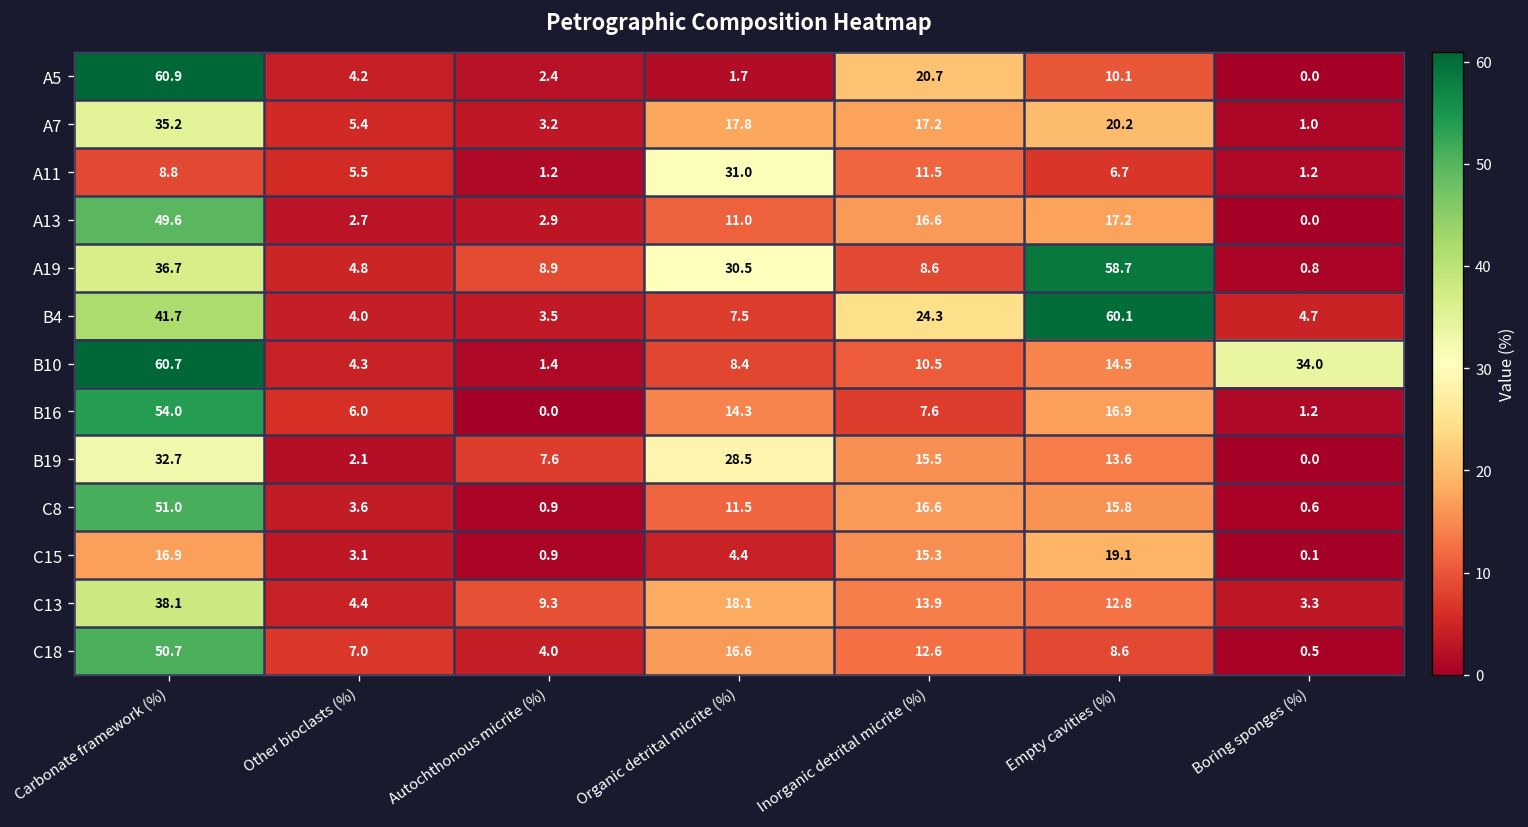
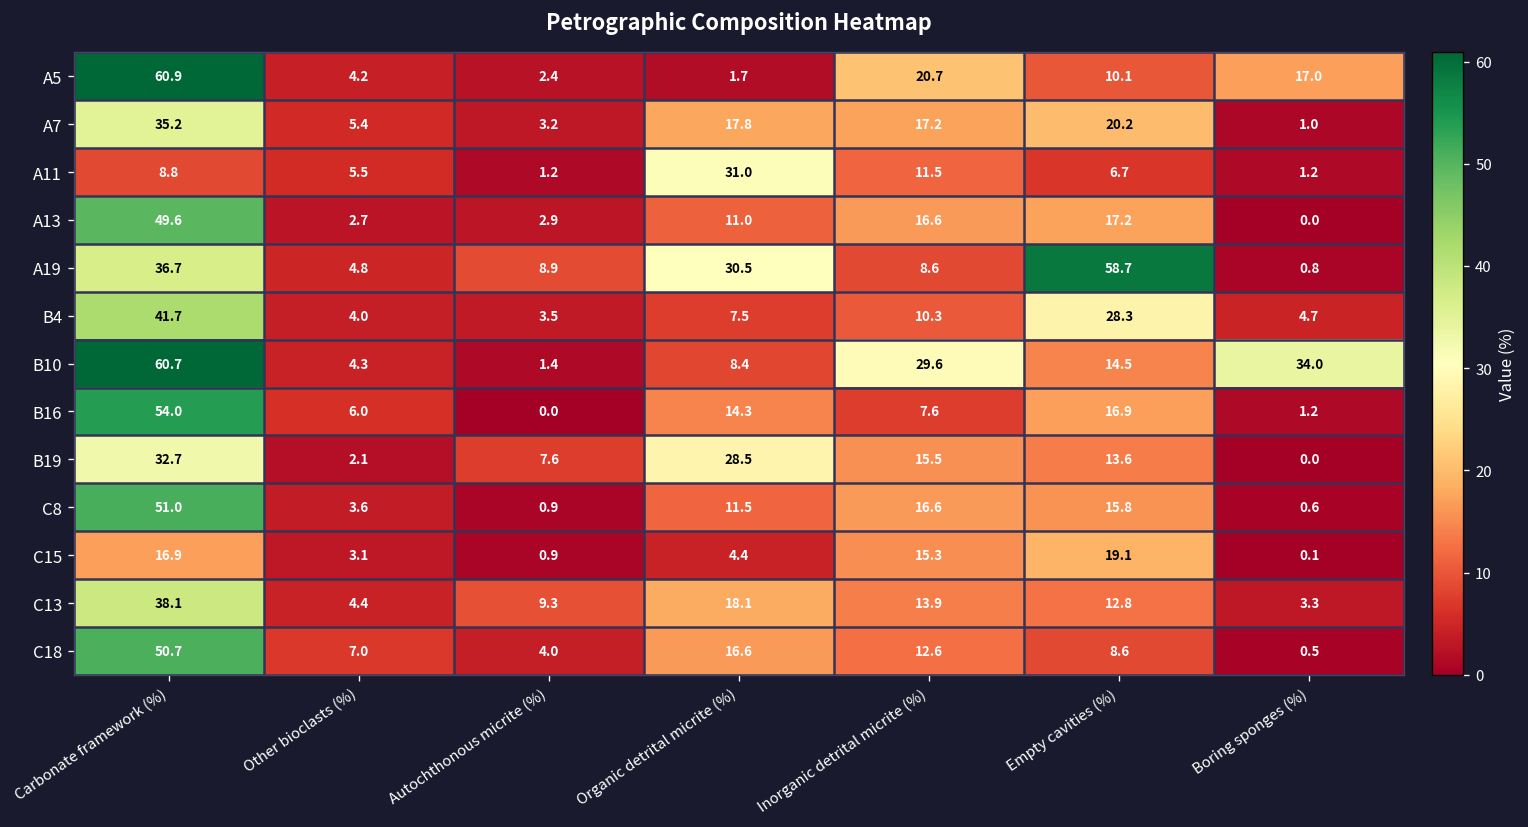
A5, Boring sponges (%): 0.0 -> 17.0
B4, Inorganic detrital micrite (%): 24.3 -> 10.3
B4, Empty cavities (%): 60.1 -> 28.3
B10, Inorganic detrital micrite (%): 10.5 -> 29.6
